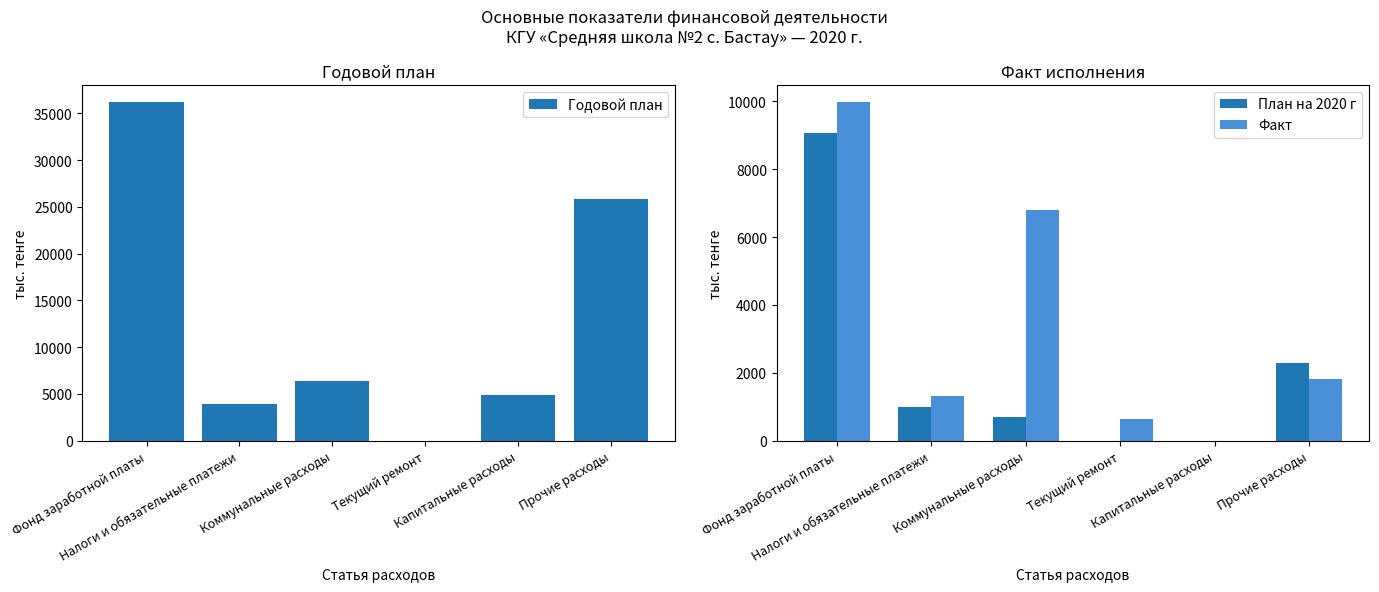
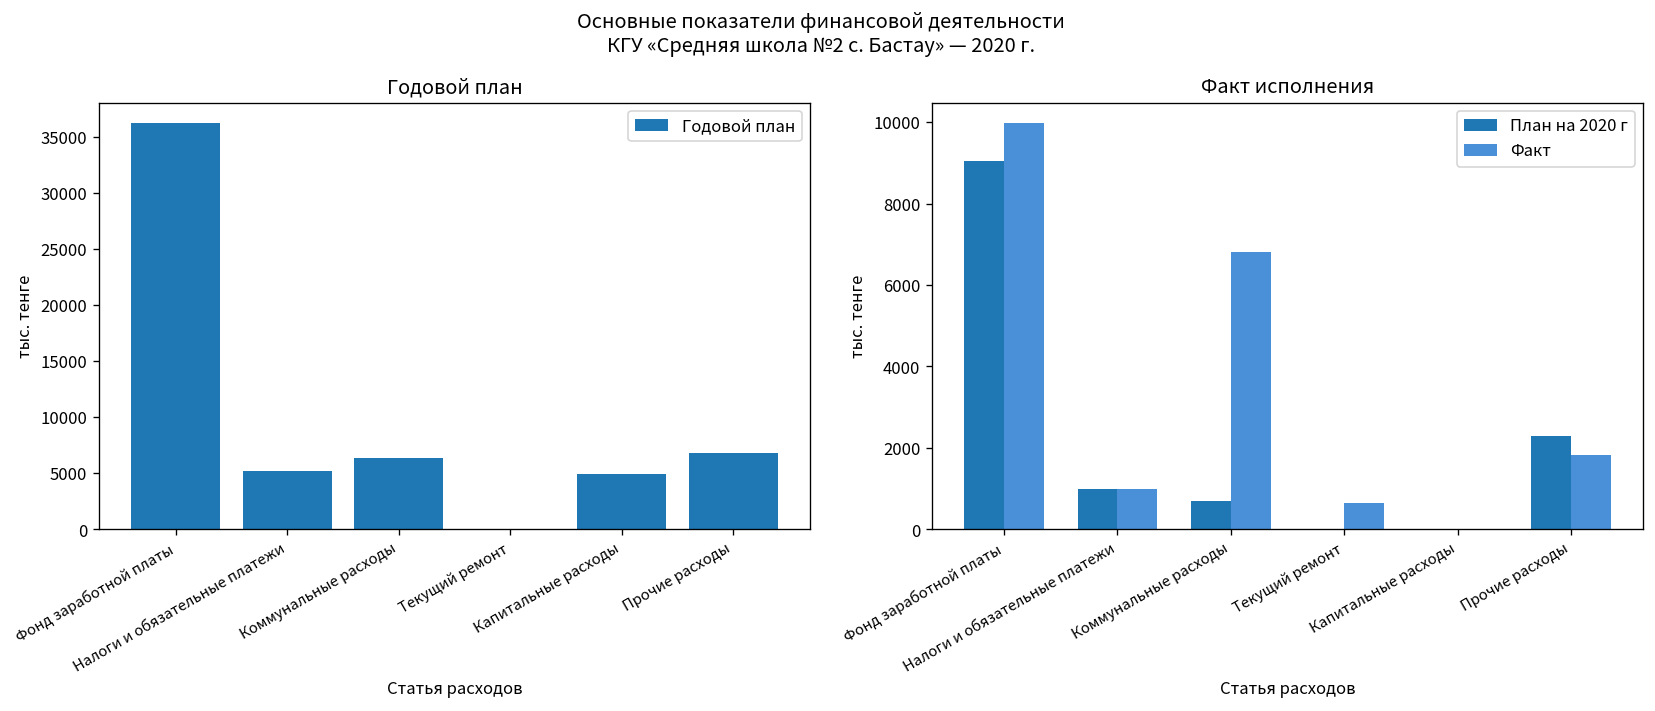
Годовой план, Налоги и обязательные платежи: 4000 -> 5000
Годовой план, Прочие расходы: 26000 -> 7000
Факт исполнения, Факт, Налоги и обязательные платежи: 1300 -> 1000
